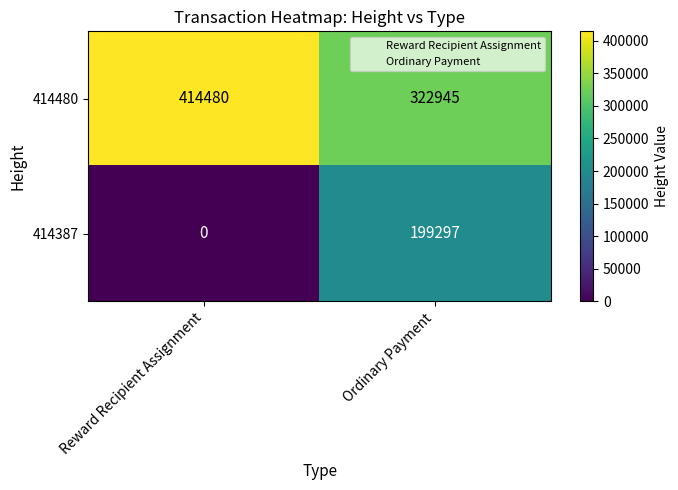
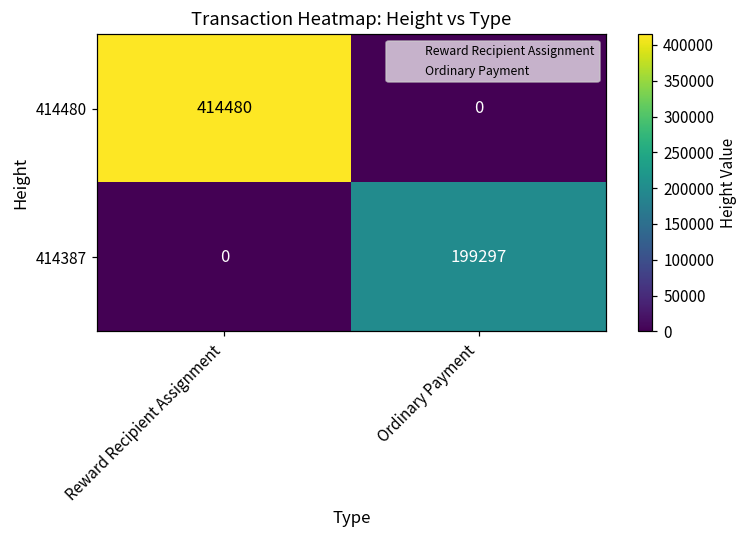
414480, Ordinary Payment: 322945 -> 0
